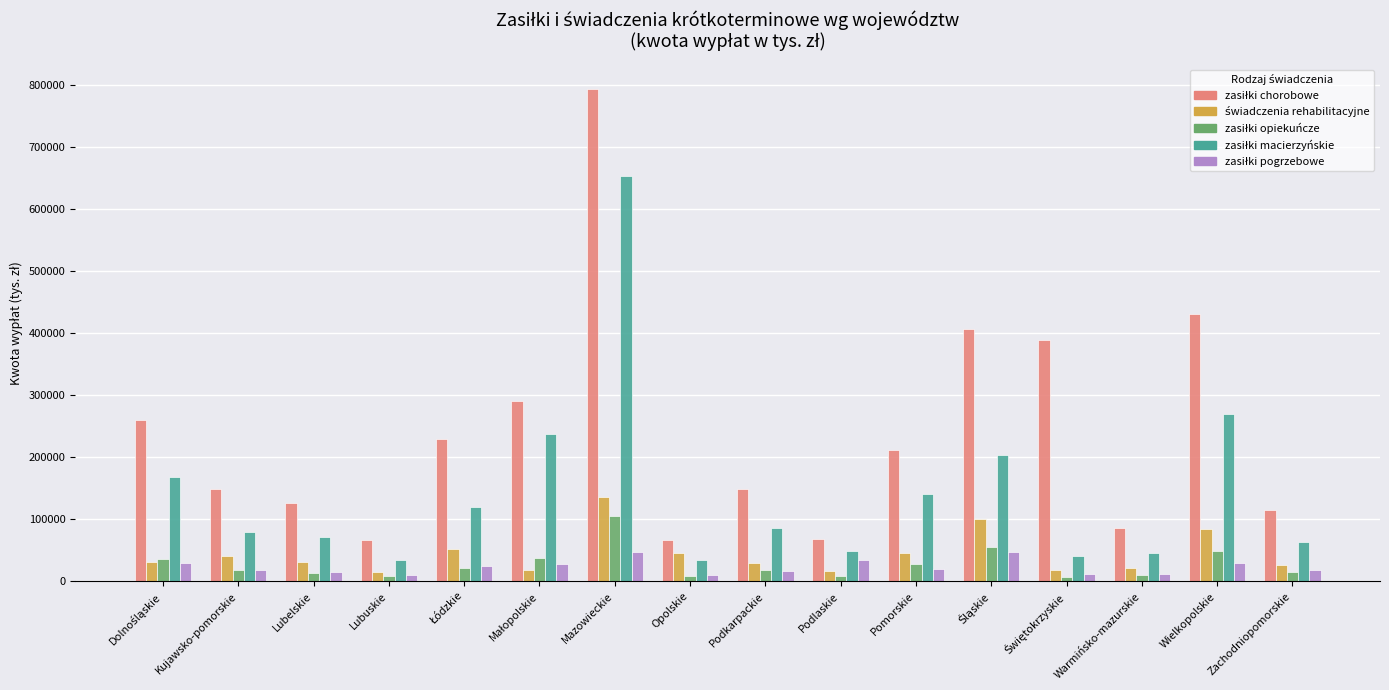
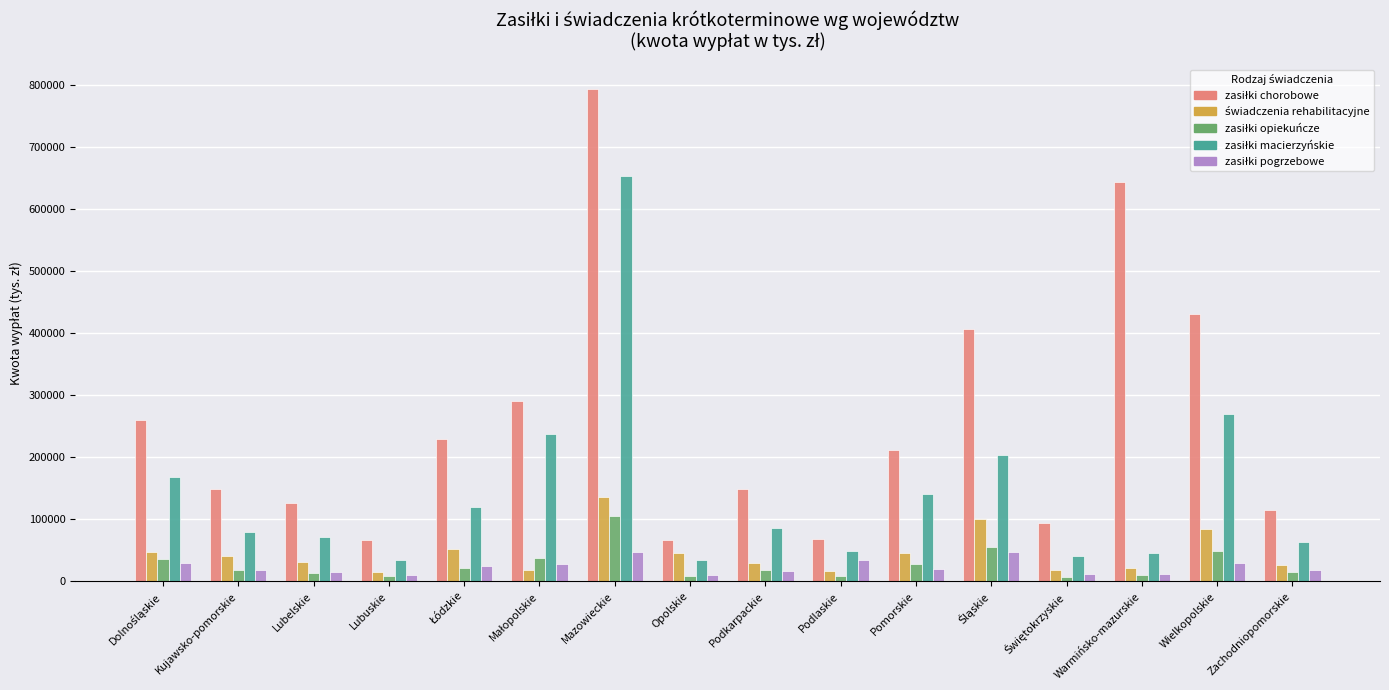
świadczenia rehabilitacyjne, Dolnośląskie: 30000 -> 50000
zasiłki chorobowe, Świętokrzyskie: 390000 -> 90000
zasiłki chorobowe, Warmińsko-mazurskie: 90000 -> 640000
